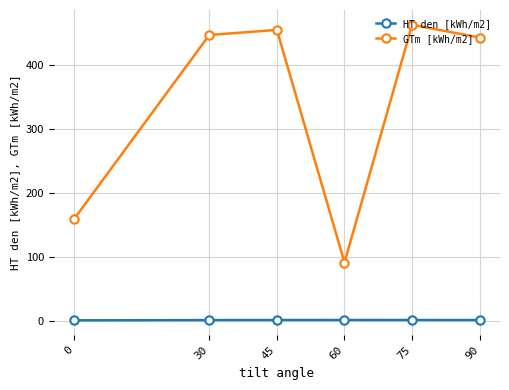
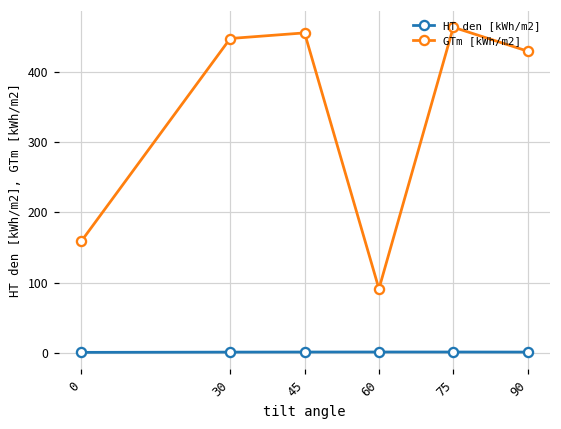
GTm [kWh/m2], 90: 440 -> 430
